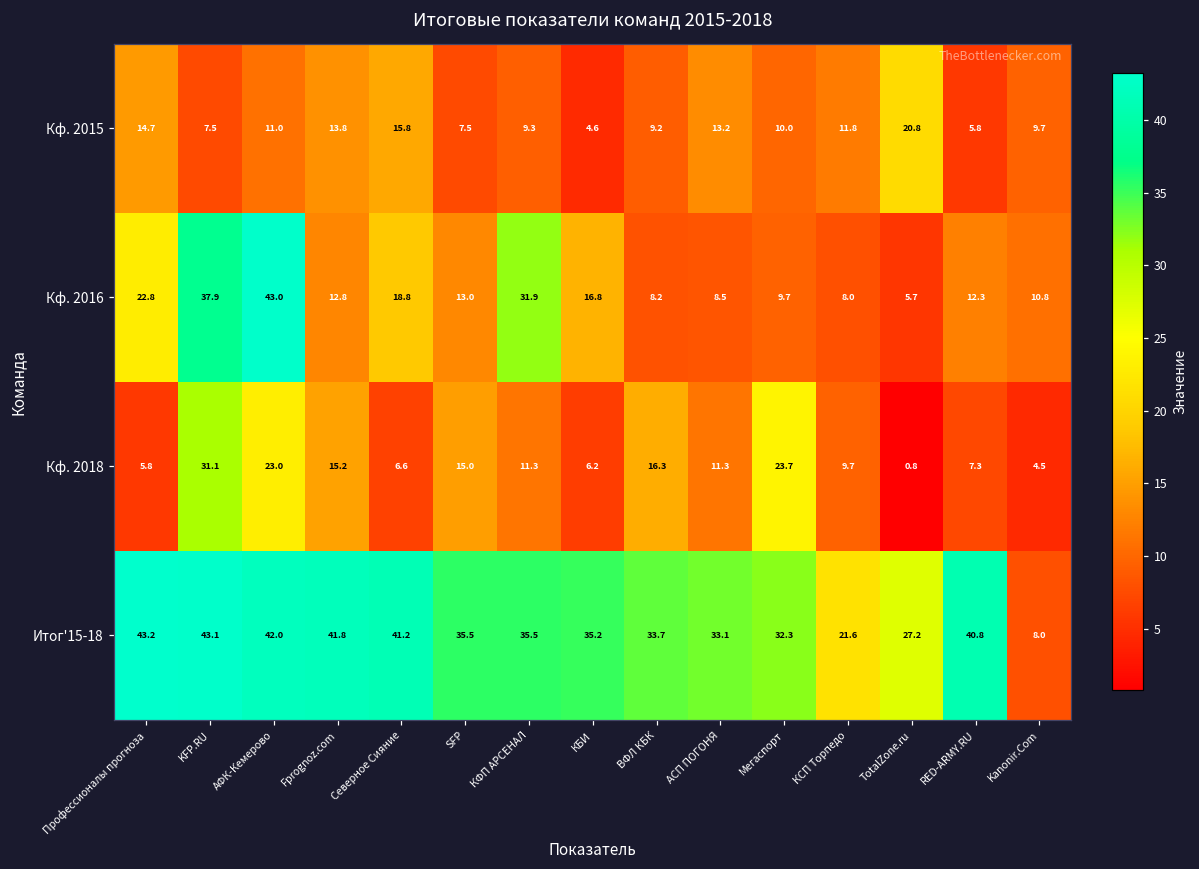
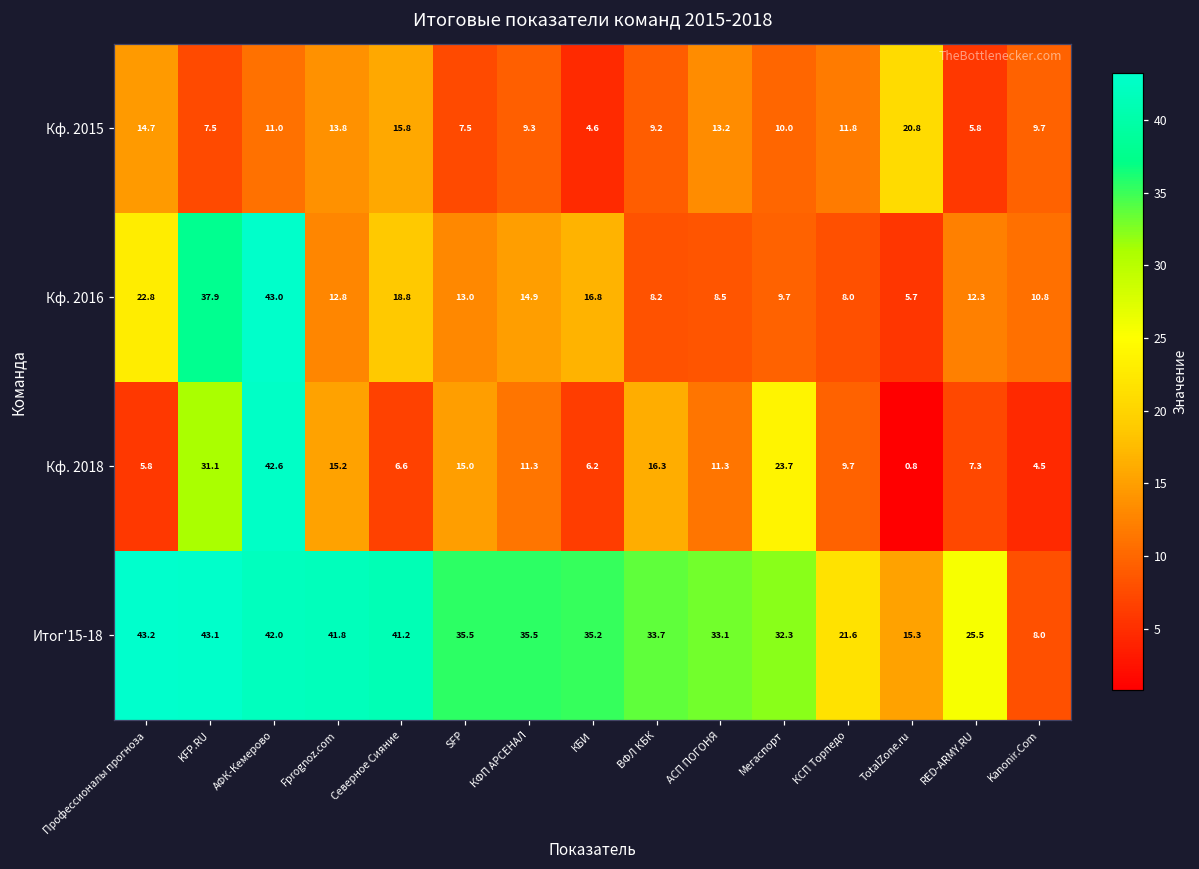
Кф. 2016, КФП АРСЕНАЛ: 31.9 -> 14.9
Кф. 2018, АФК-Кемерово: 23.0 -> 42.6
Итог'15-18, TotalZone.ru: 27.2 -> 15.3
Итог'15-18, RED-ARMY.RU: 40.8 -> 25.5
